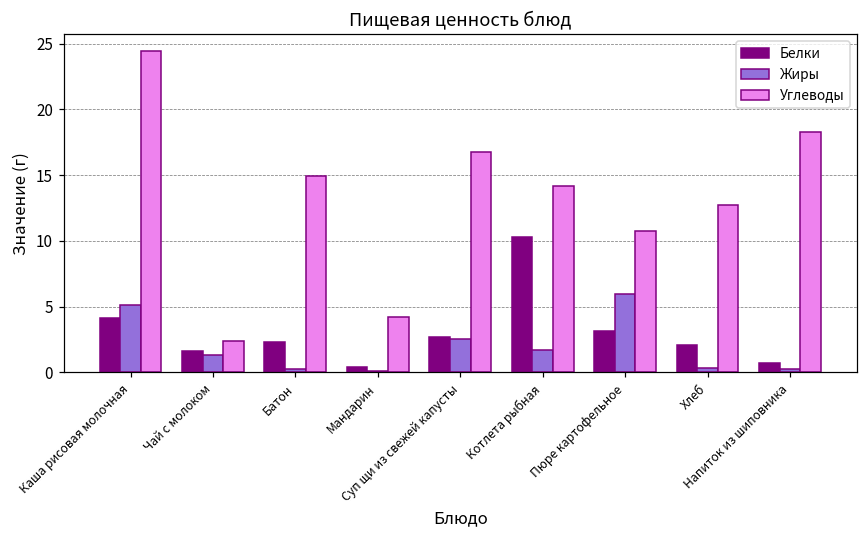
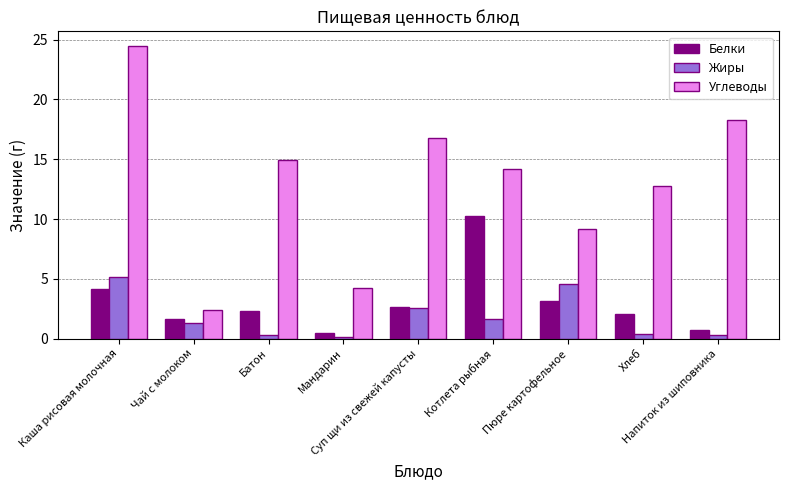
Жиры, Пюре картофельное: 6.0 -> 4.6
Углеводы, Пюре картофельное: 10.7 -> 9.2
